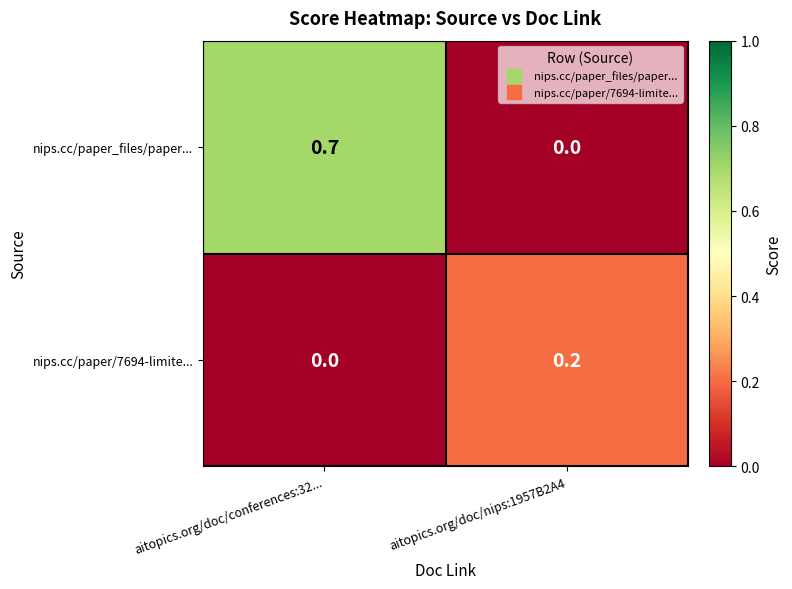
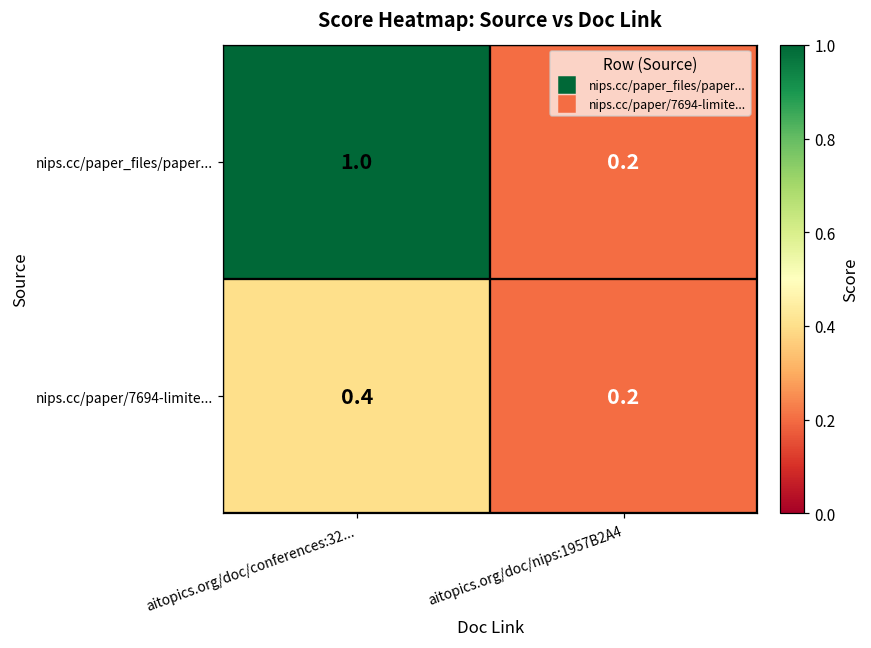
nips.cc/paper_files/paper..., aitopics.org/doc/conferences:32...: 0.7 -> 1.0
nips.cc/paper_files/paper..., aitopics.org/doc/nips:1957B2A4: 0.0 -> 0.2
nips.cc/paper/7694-limite..., aitopics.org/doc/conferences:32...: 0.0 -> 0.4
